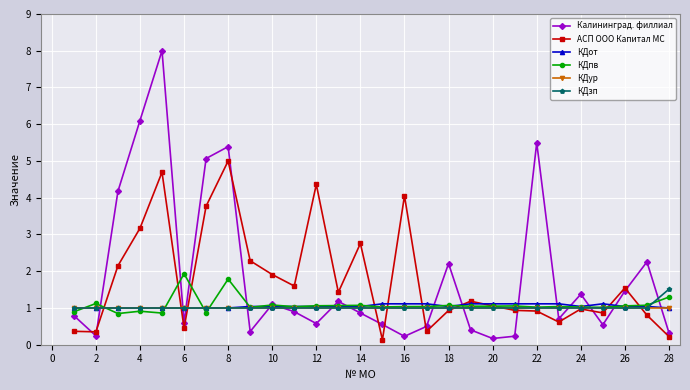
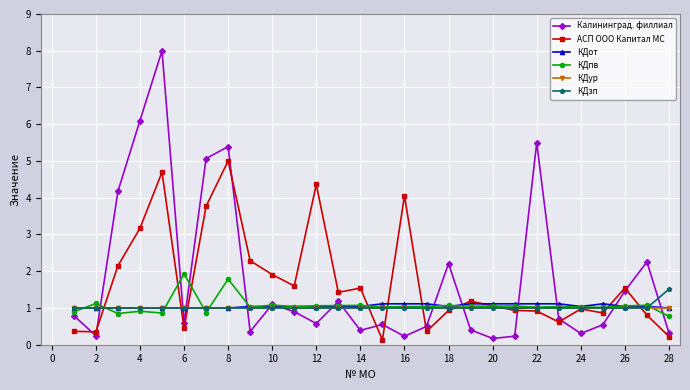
Калининград. филлиал, 14: 0.9 -> 0.4
АСП ООО Капитал МС, 14: 2.8 -> 1.5
Калининград. филлиал, 24: 1.4 -> 0.3
КДпв, 28: 1.3 -> 0.8
